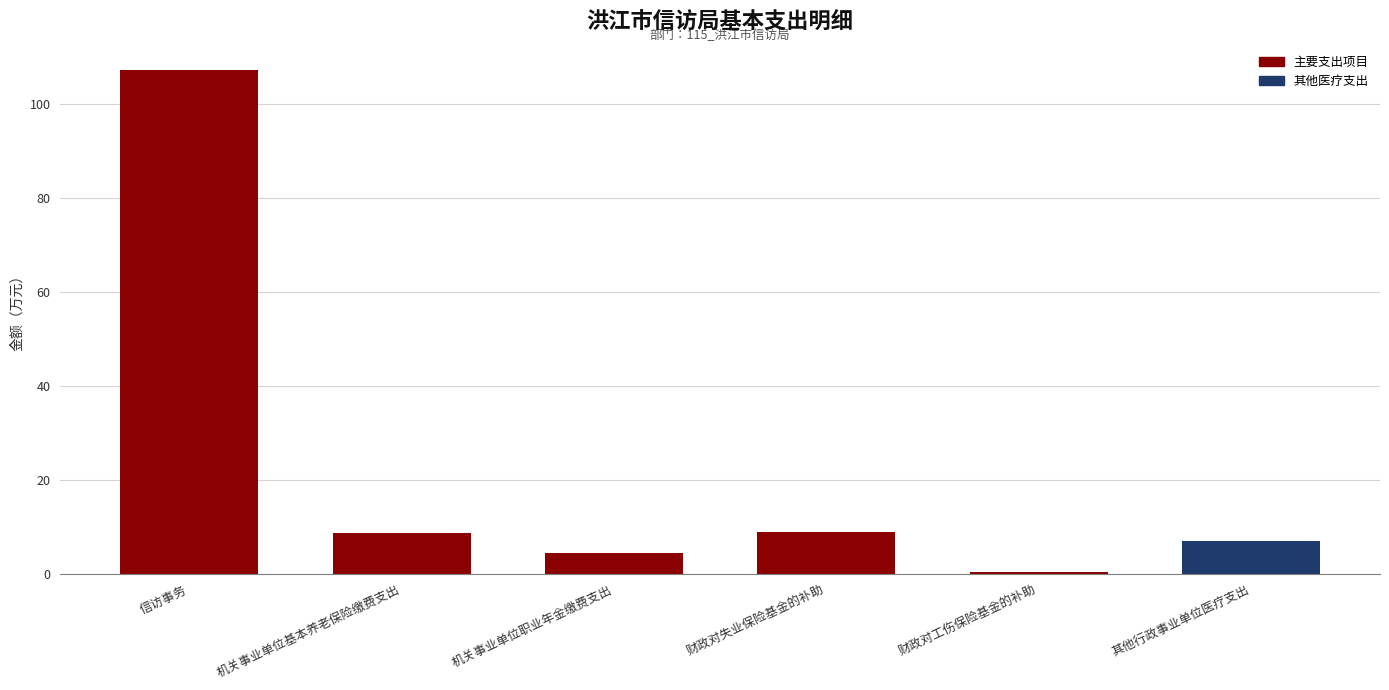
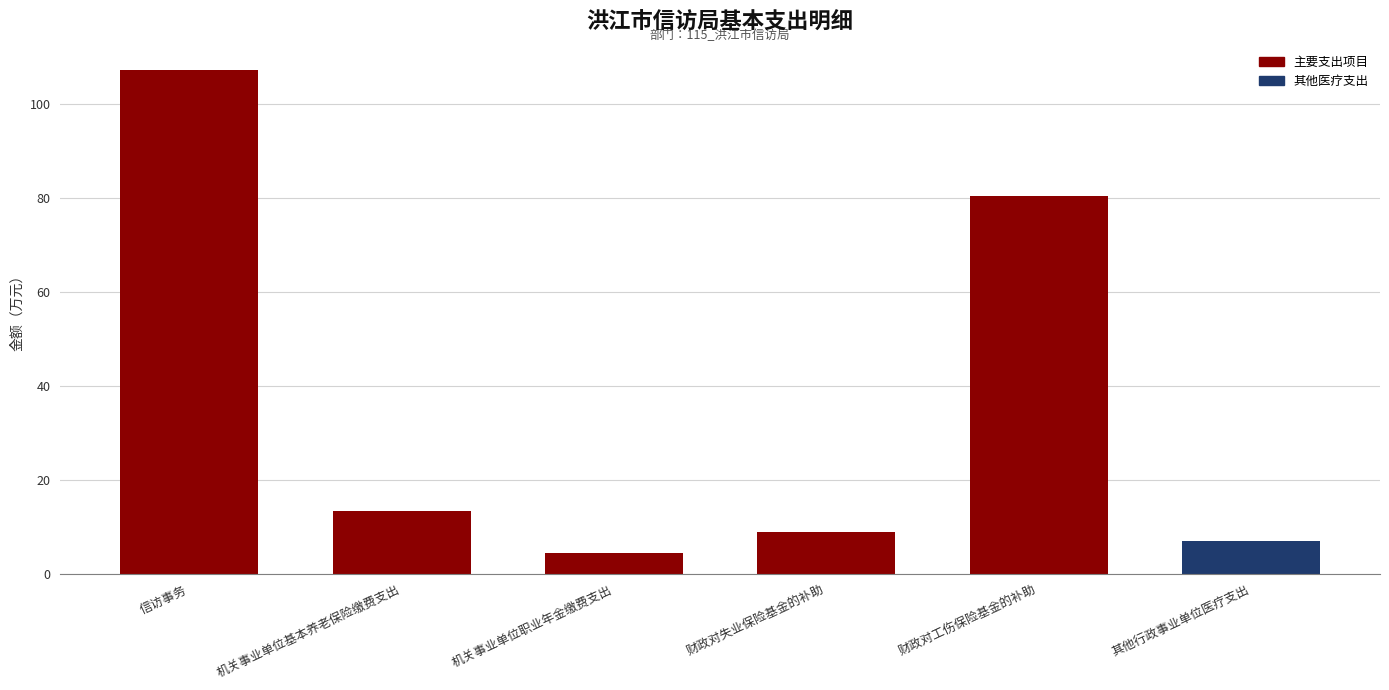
机关事业单位基本养老保险缴费支出: 9 -> 13
财政对工伤保险基金的补助: 0 -> 80
